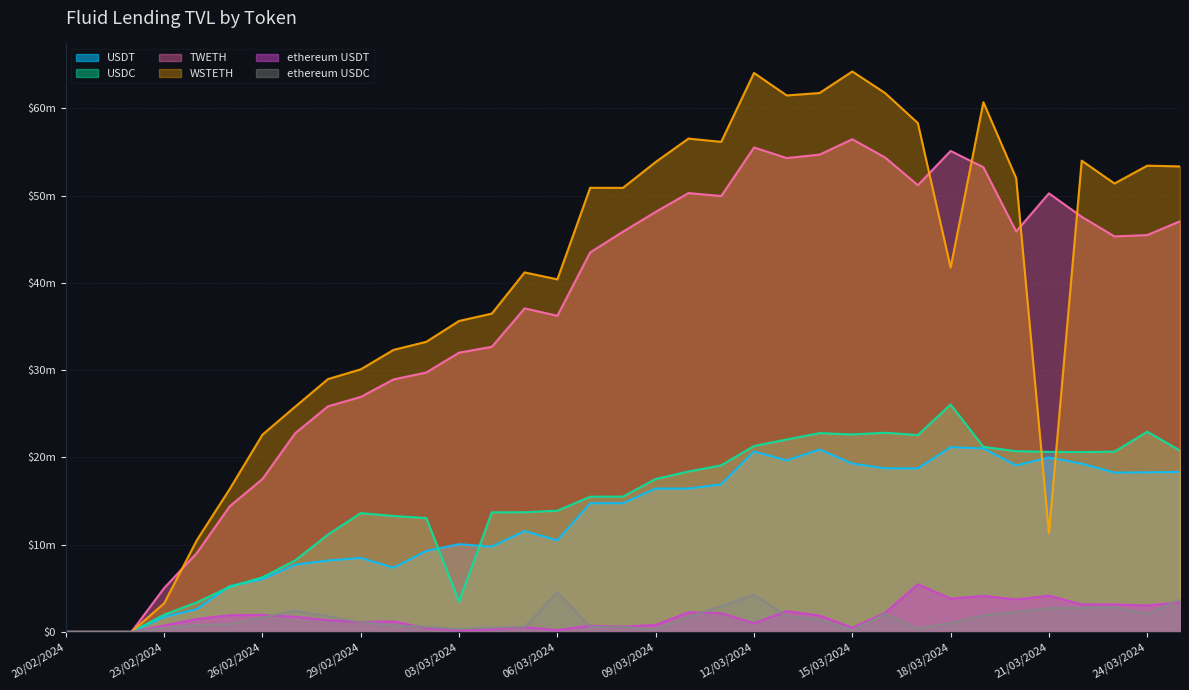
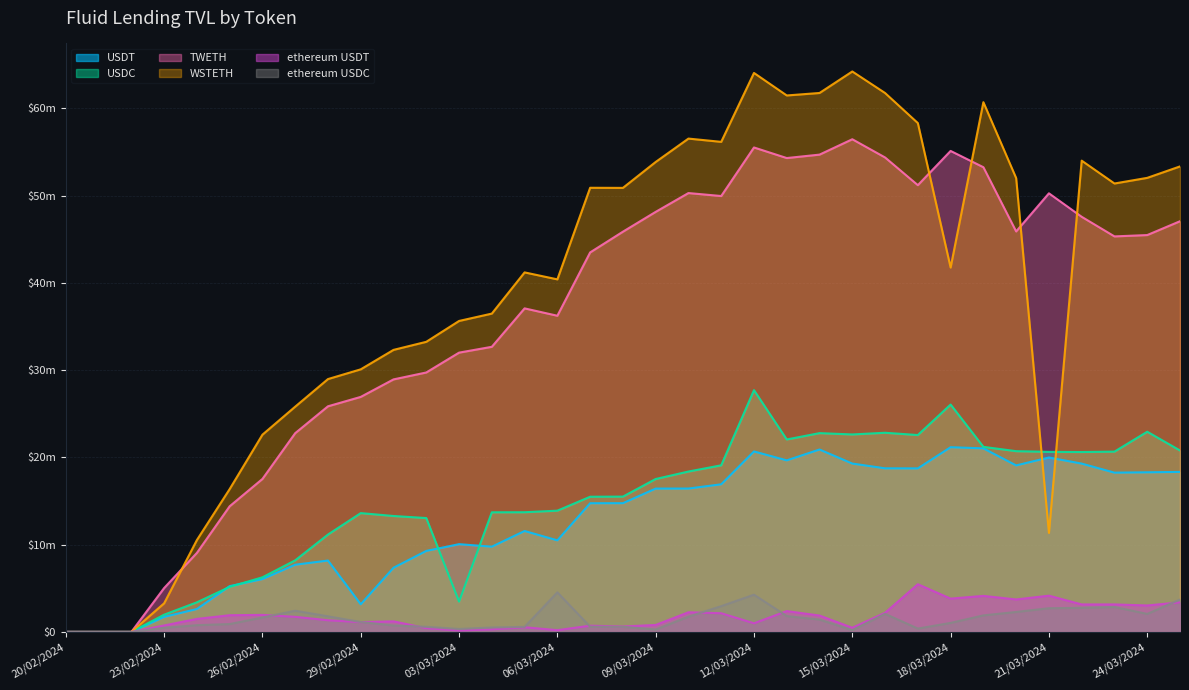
USDT, 29/02/2024: $8m -> $3m
USDC, 12/03/2024: $21m -> $28m
WSTETH, 24/03/2024: $53m -> $52m
